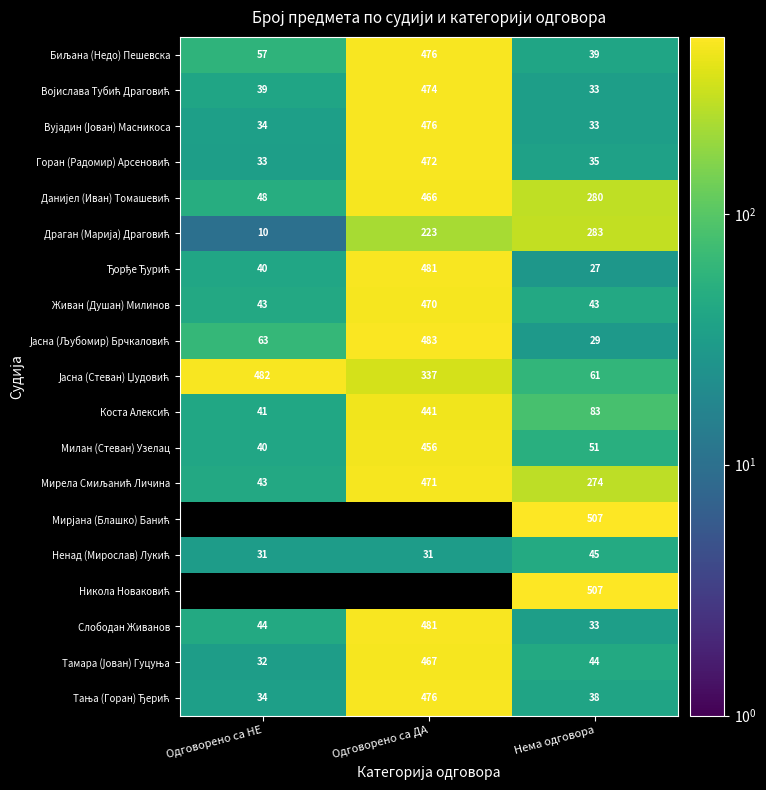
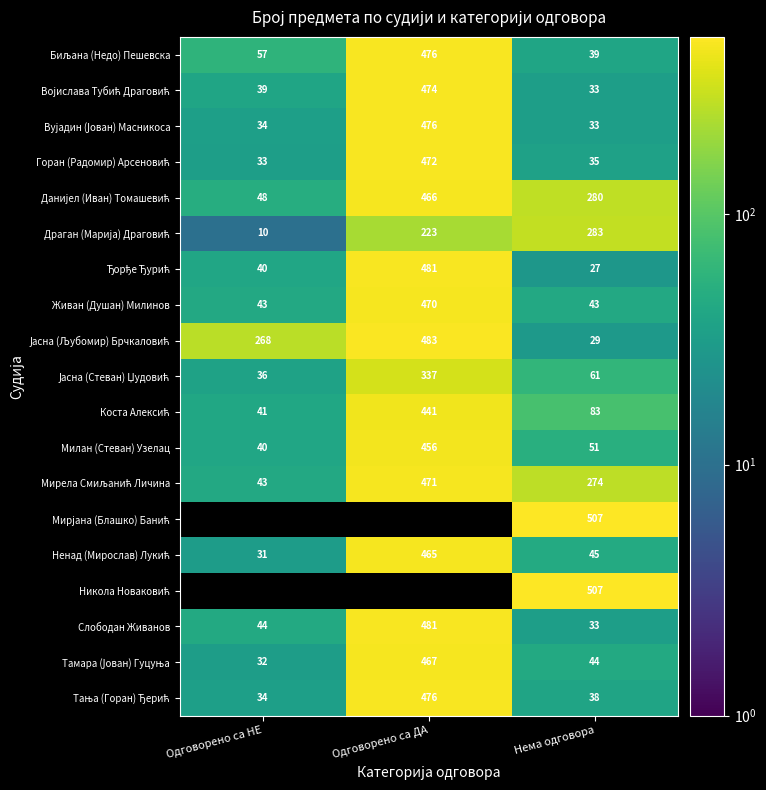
Јасна (Љубомир) Брчкаловић, Одговорено са НЕ: 63 -> 268
Јасна (Стеван) Џудовић, Одговорено са НЕ: 482 -> 36
Ненад (Мирослав) Лукић, Одговорено са ДА: 31 -> 465
